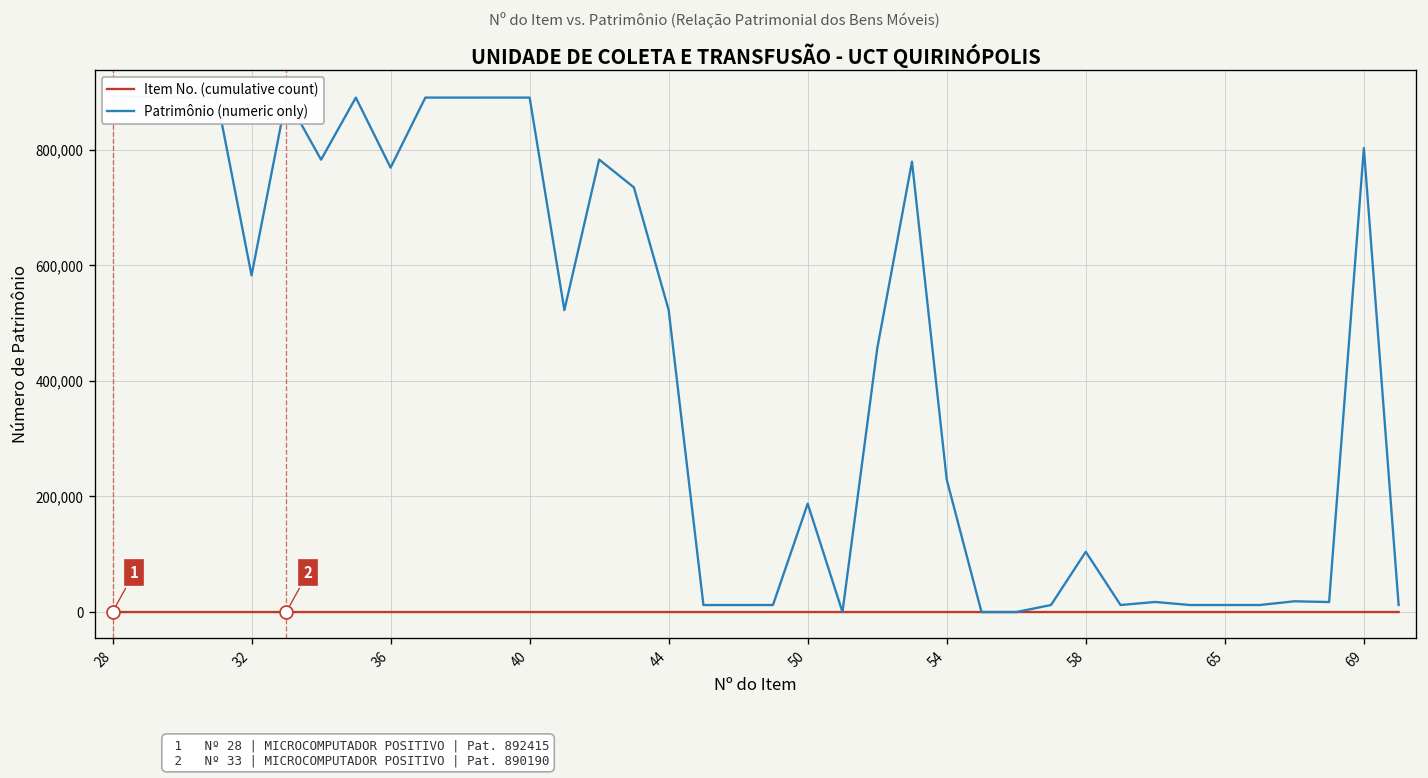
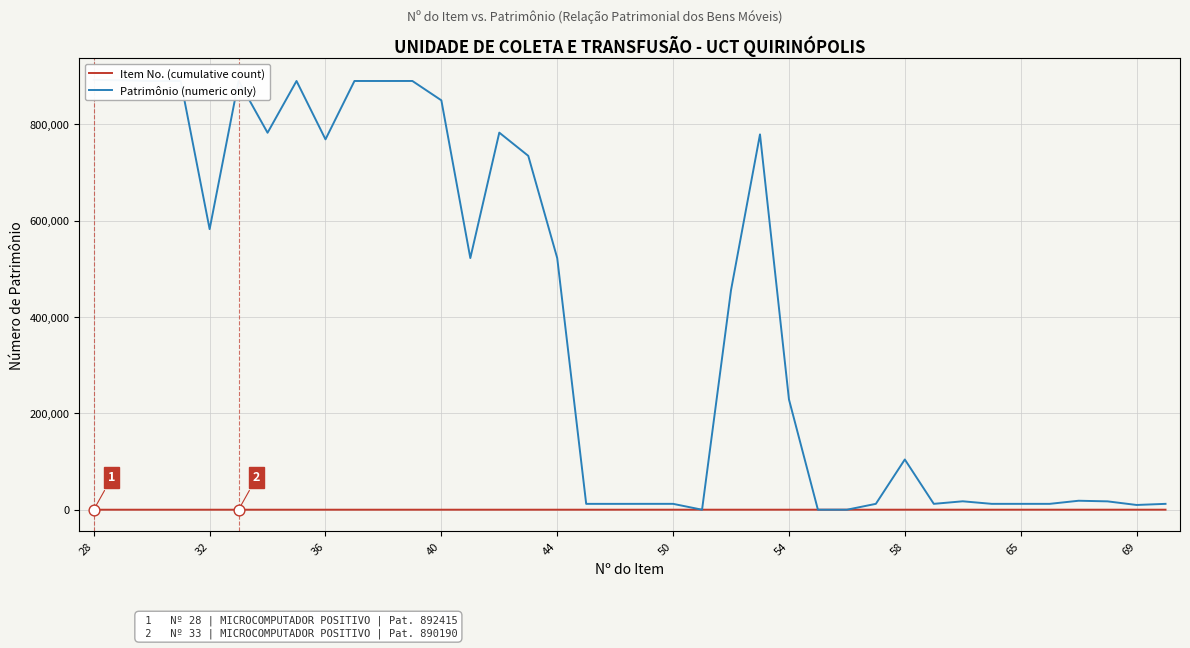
Patrimônio (numeric only), 40: 890,000 -> 850,000
Patrimônio (numeric only), 50: 190,000 -> 10,000
Patrimônio (numeric only), 69: 800,000 -> 10,000
